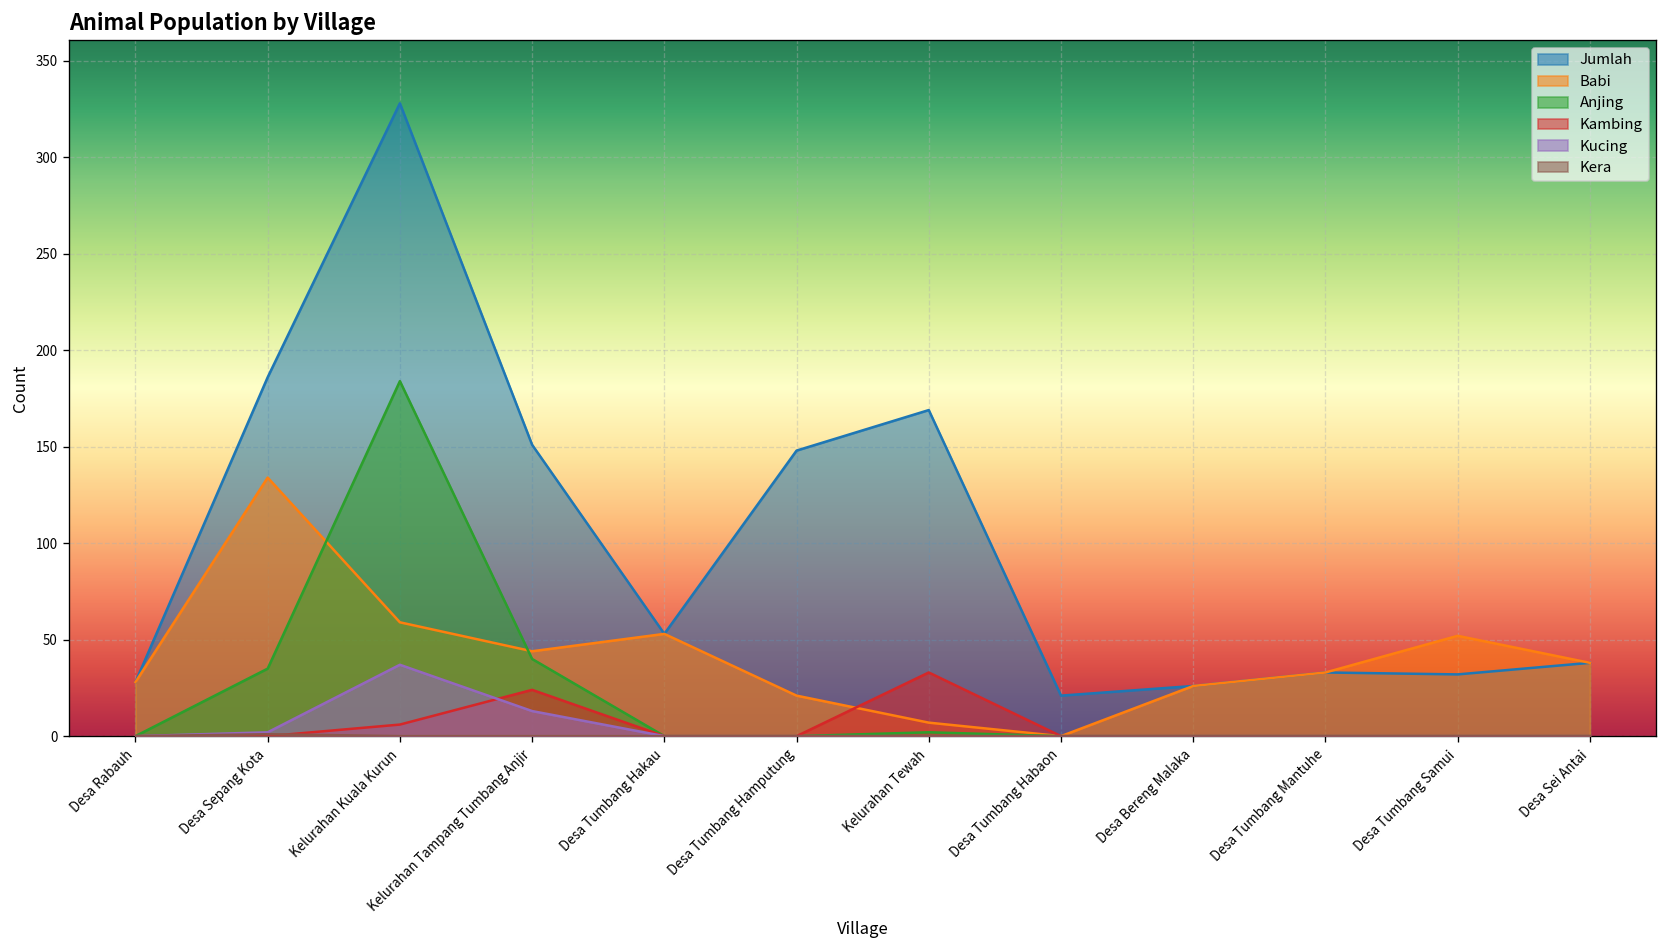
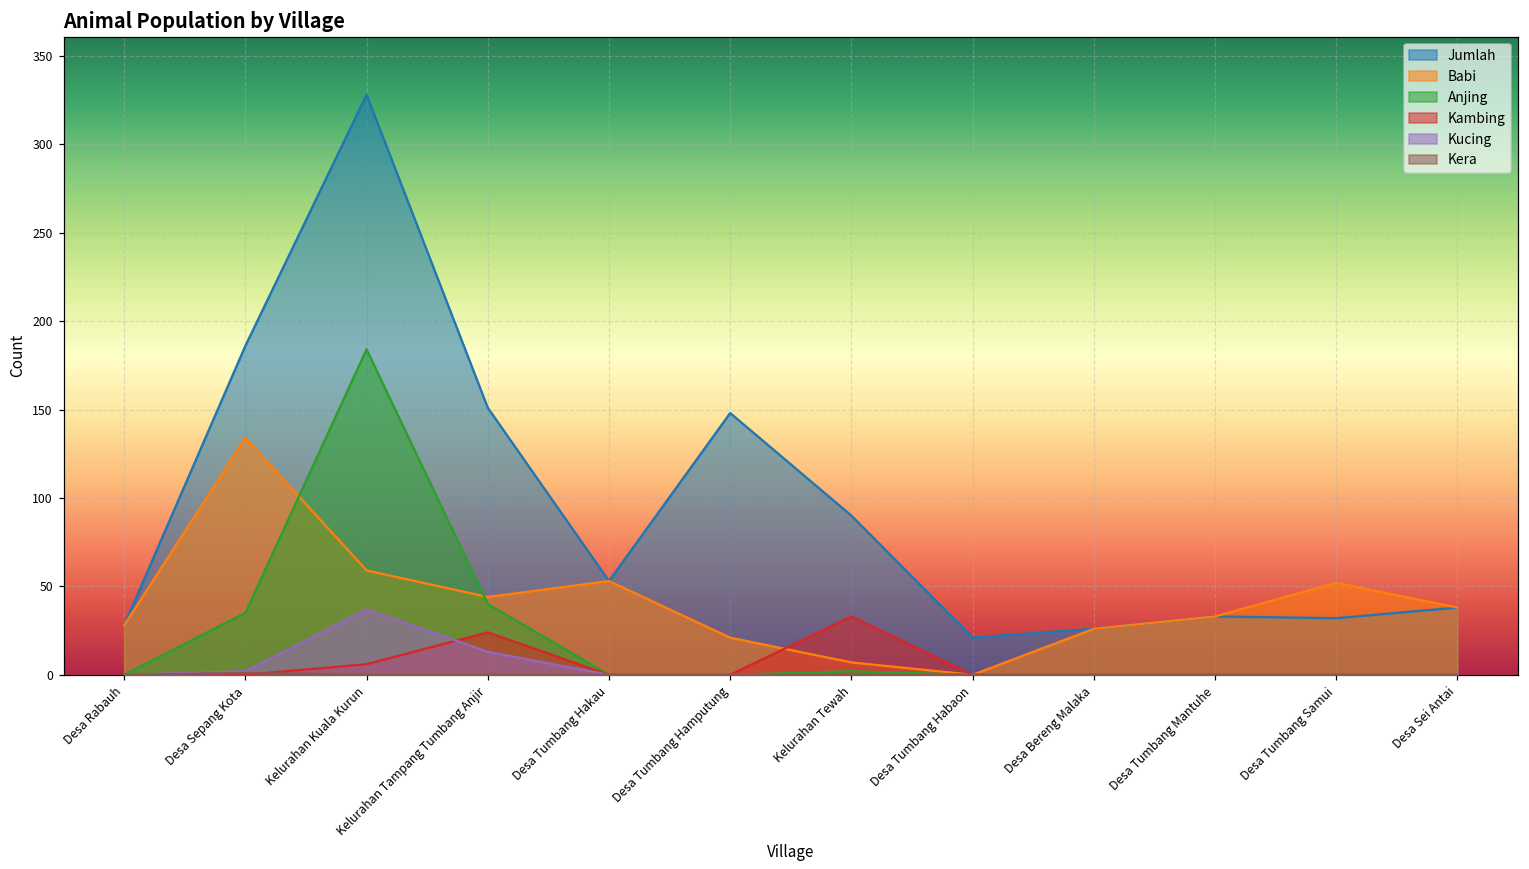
Jumlah, Kelurahan Tewah: 169 -> 90
